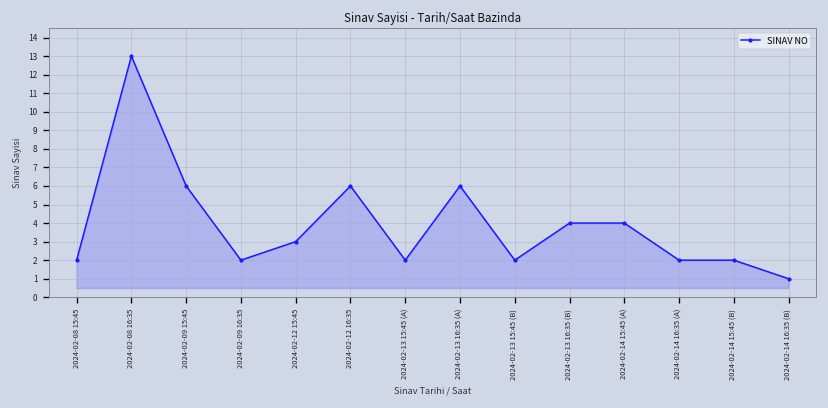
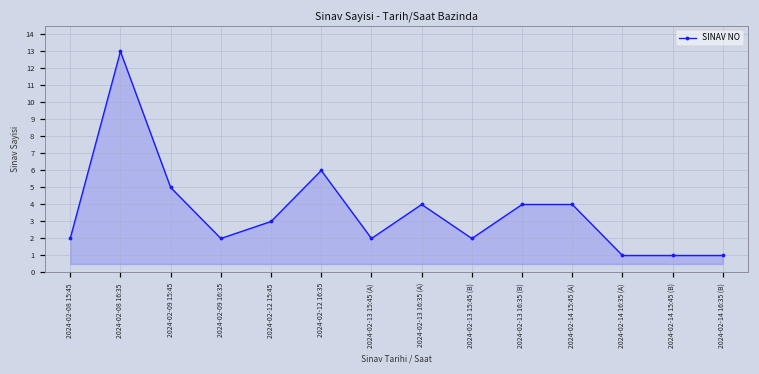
2024-02-09 15:45: 6 -> 5
2024-02-13 16:35 (A): 6 -> 4
2024-02-14 16:35 (A): 2 -> 1
2024-02-14 15:45 (B): 2 -> 1
